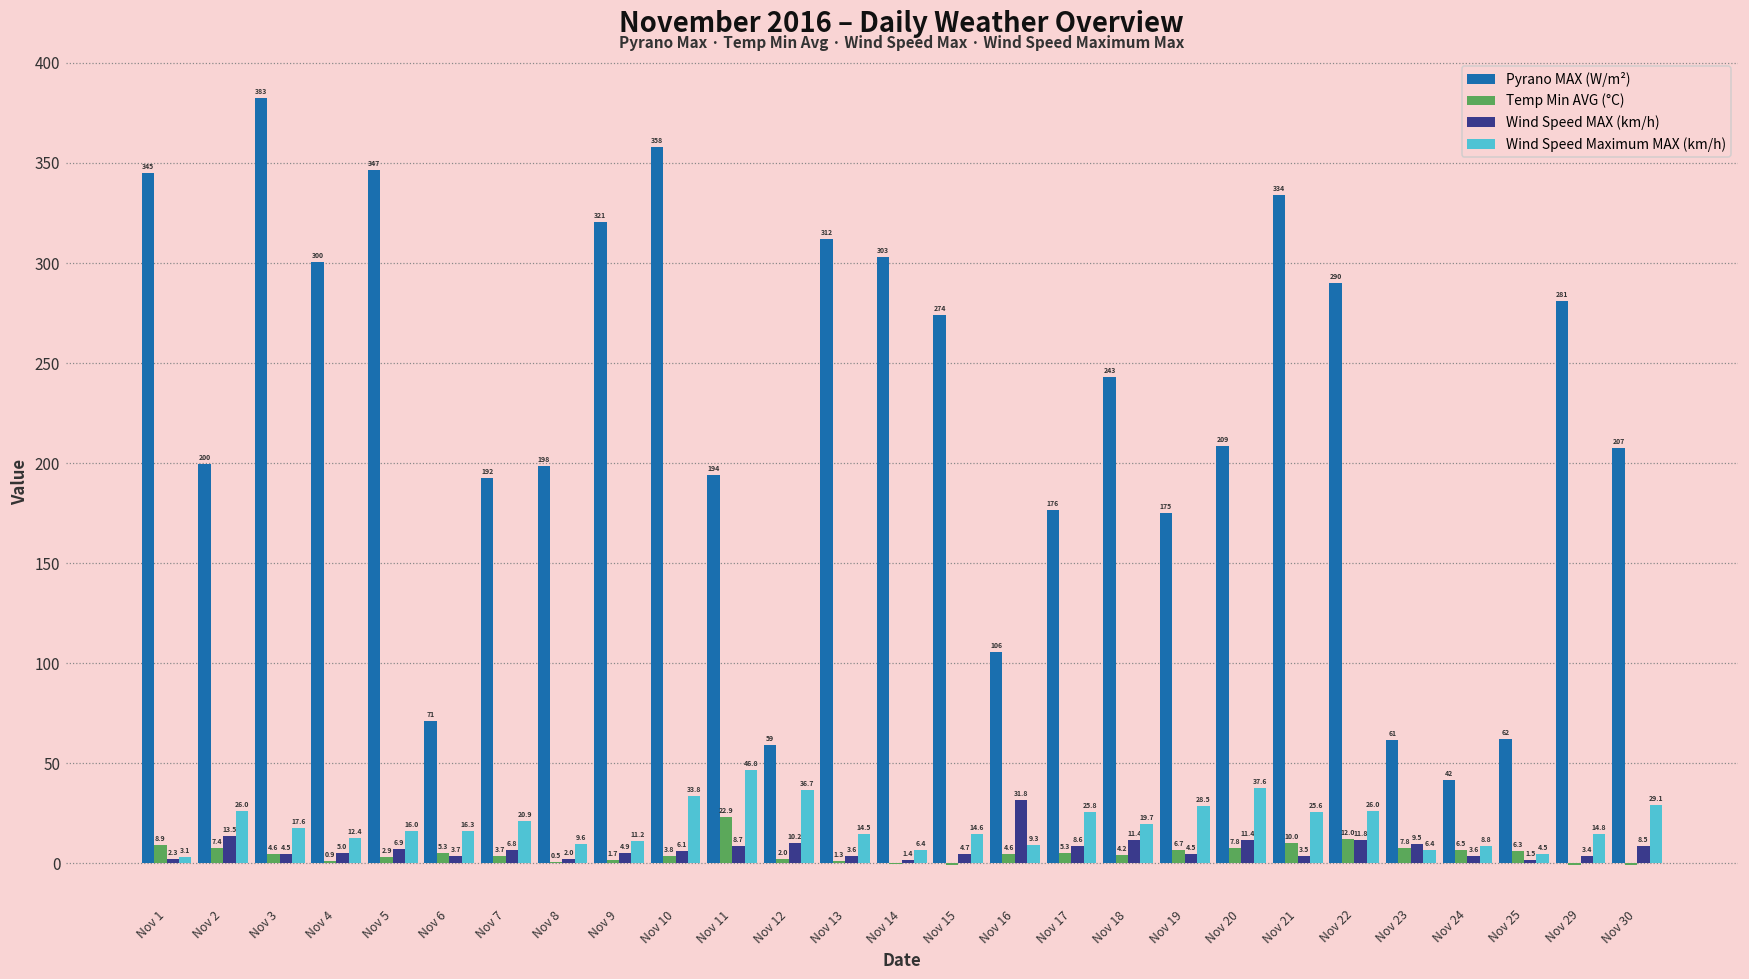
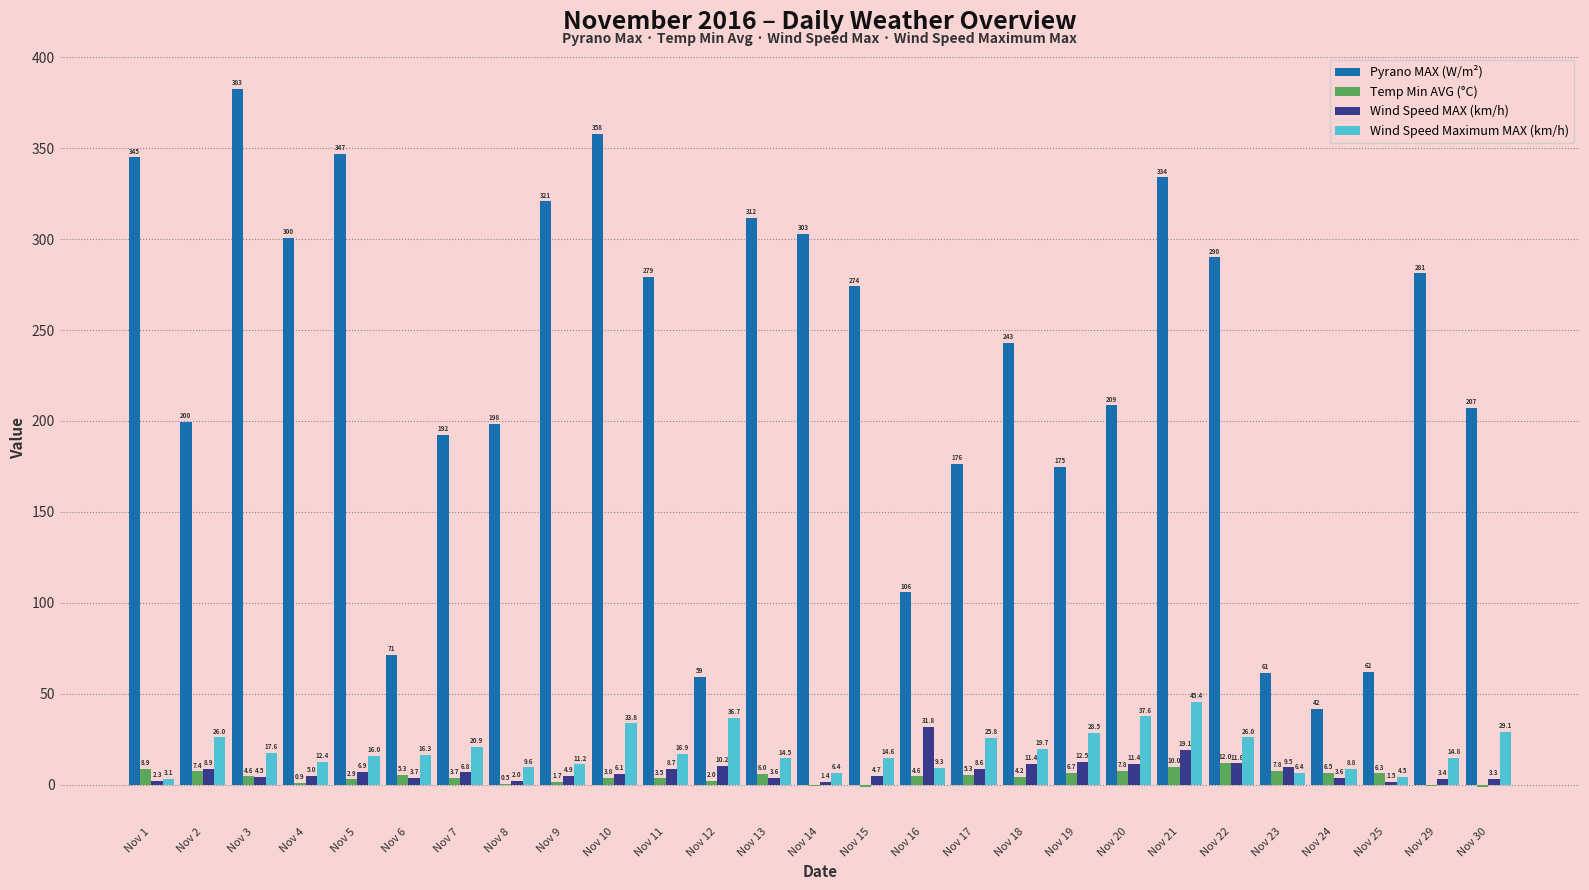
Wind Speed MAX (km/h), Nov 2: 13.5 -> 8.9
Pyrano MAX (W/m²), Nov 11: 194 -> 279
Temp Min AVG (°C), Nov 11: 22.9 -> 3.5
Wind Speed Maximum MAX (km/h), Nov 11: 46.8 -> 16.9
Temp Min AVG (°C), Nov 13: 1.3 -> 6.0
Wind Speed MAX (km/h), Nov 19: 4.5 -> 12.5
Wind Speed MAX (km/h), Nov 21: 3.5 -> 19.1
Wind Speed Maximum MAX (km/h), Nov 21: 25.6 -> 45.4
Wind Speed MAX (km/h), Nov 30: 8.5 -> 3.3
